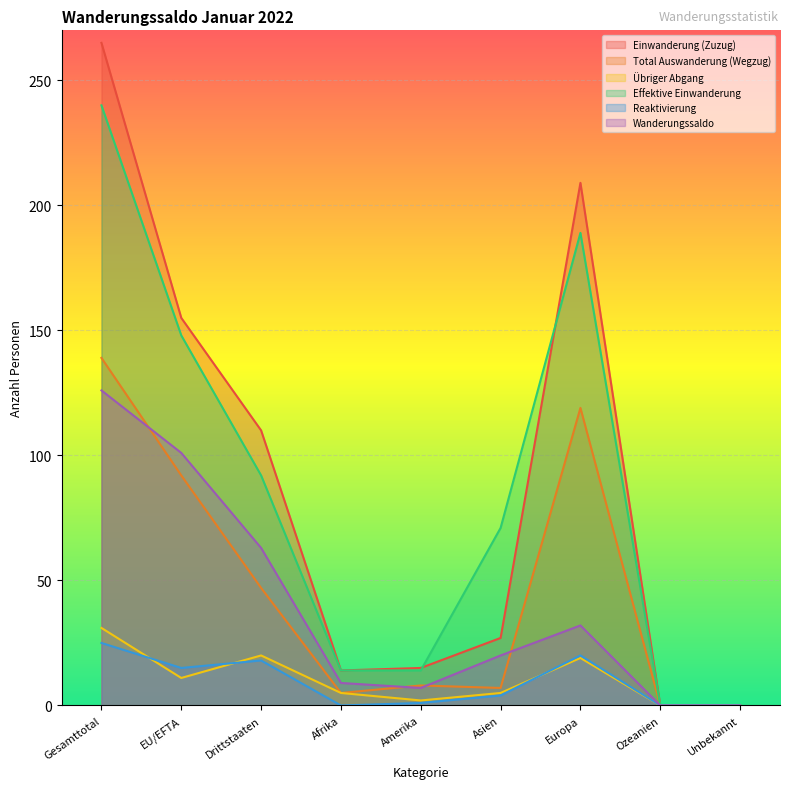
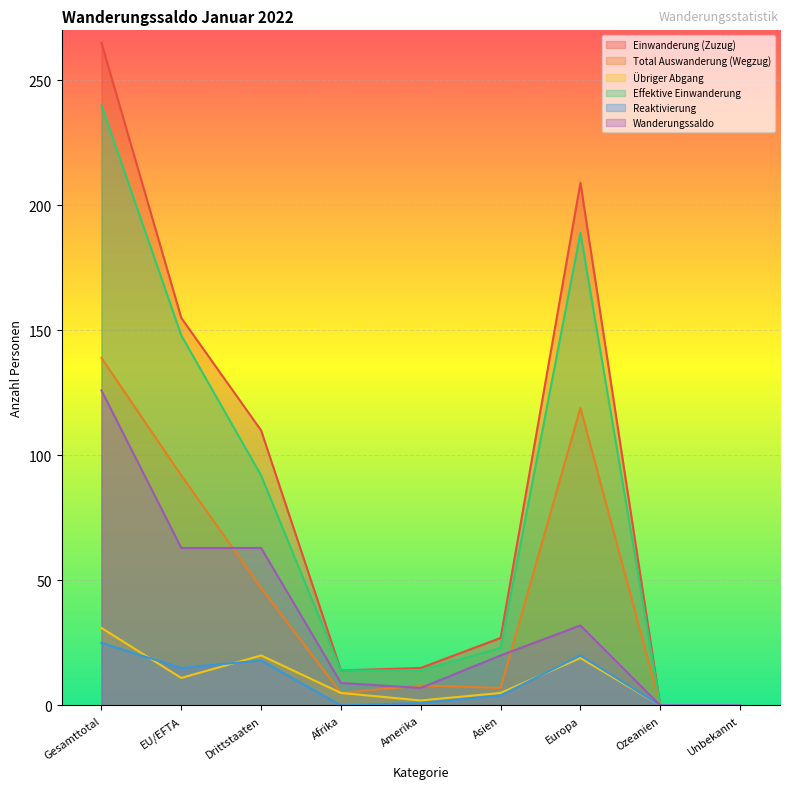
Wanderungssaldo, EU/EFTA: 101 -> 63
Effektive Einwanderung, Asien: 71 -> 23
